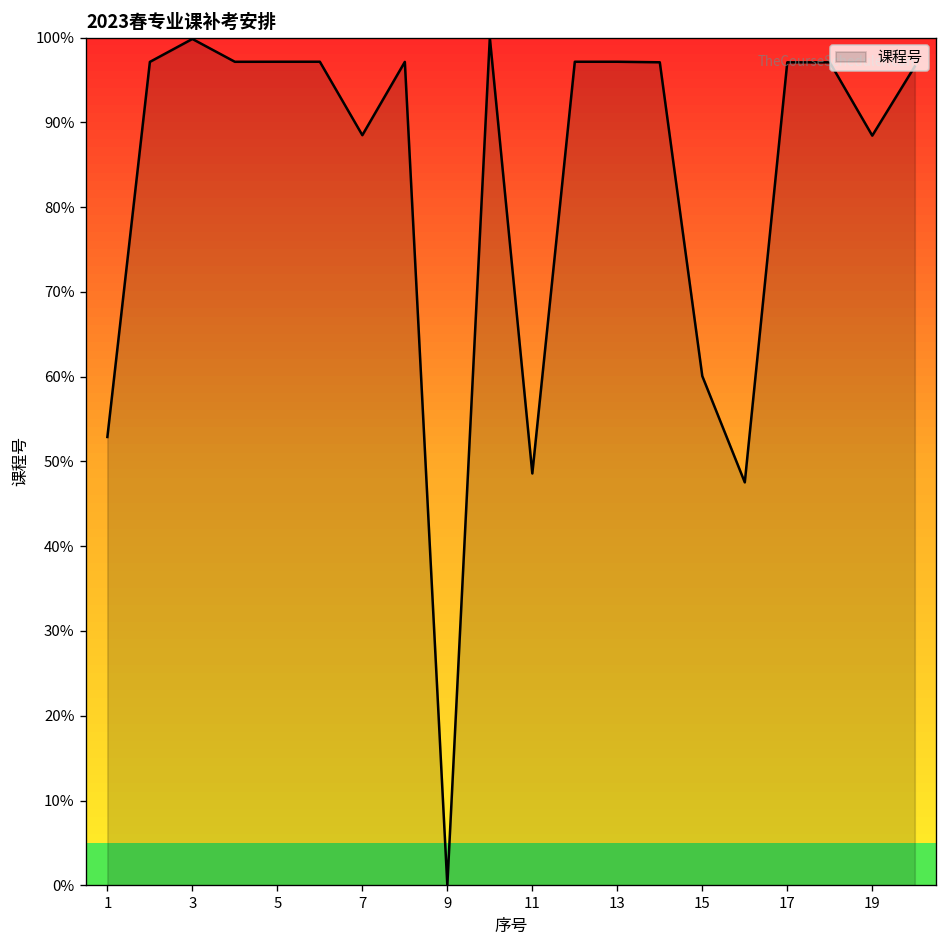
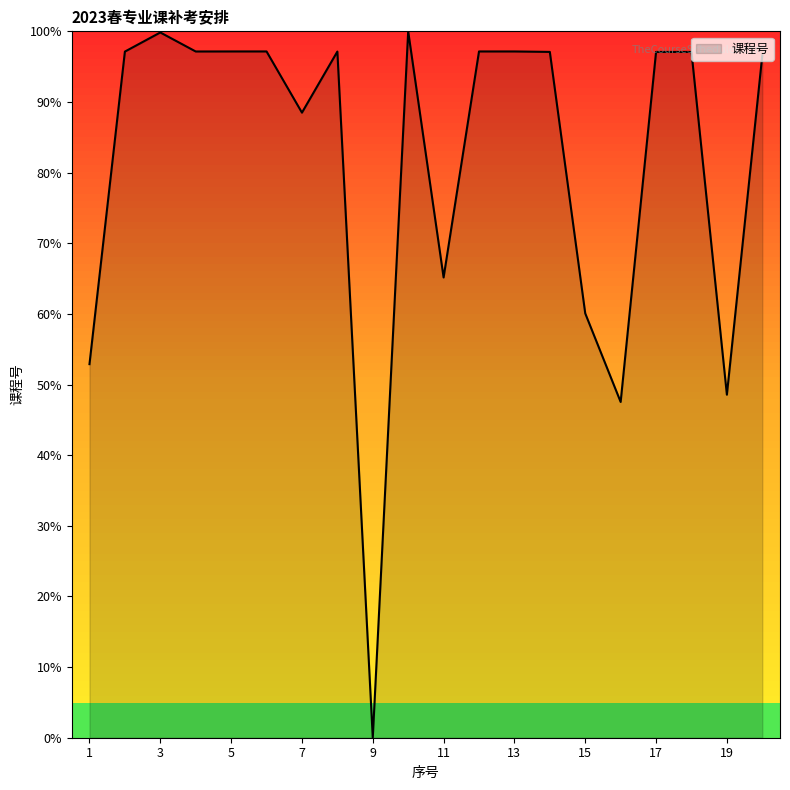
11: 49% -> 65%
19: 88% -> 49%
